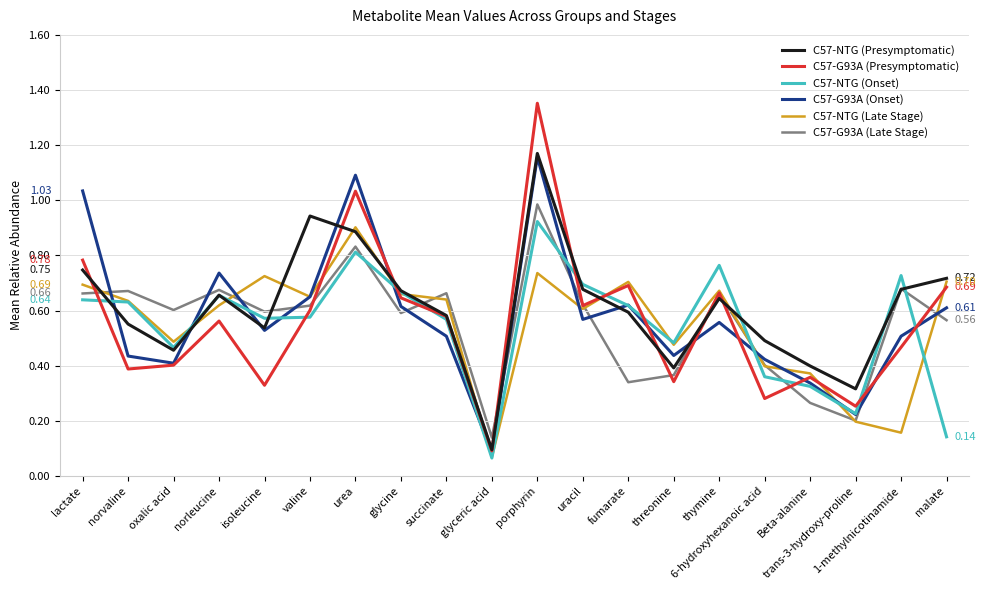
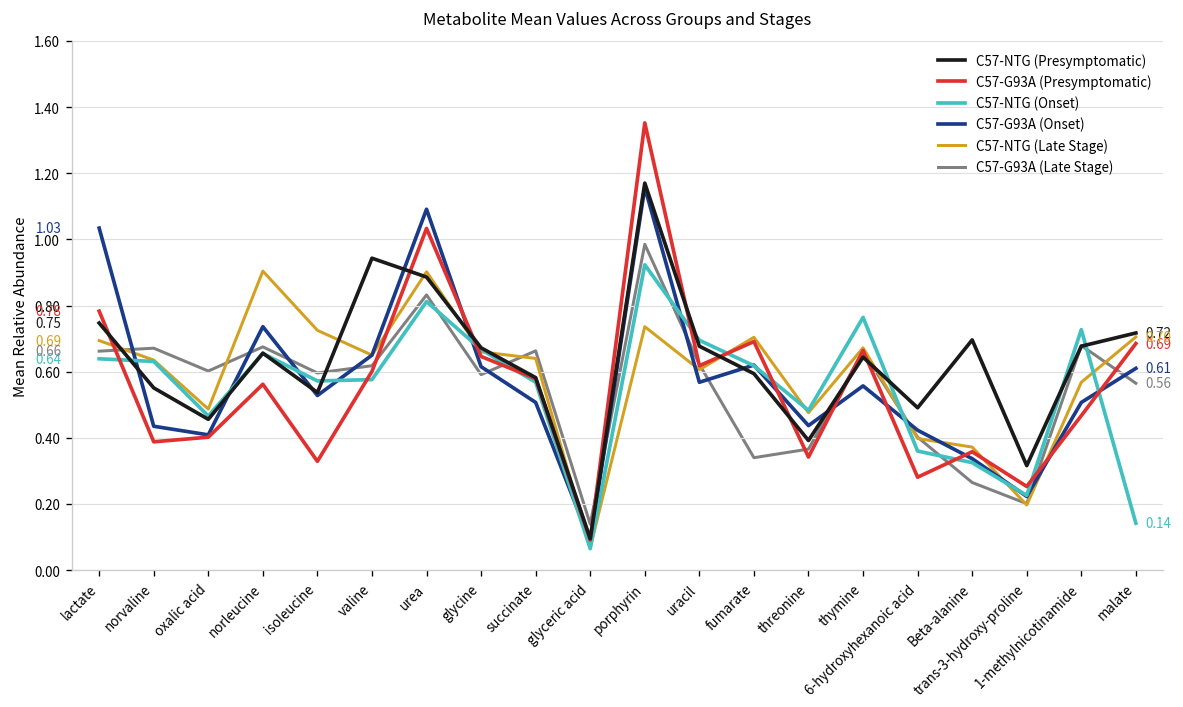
C57-NTG (Late Stage), norleucine: 0.62 -> 0.90
C57-NTG (Presymptomatic), Beta-alanine: 0.40 -> 0.70
C57-NTG (Late Stage), 1-methylnicotinamide: 0.16 -> 0.57
